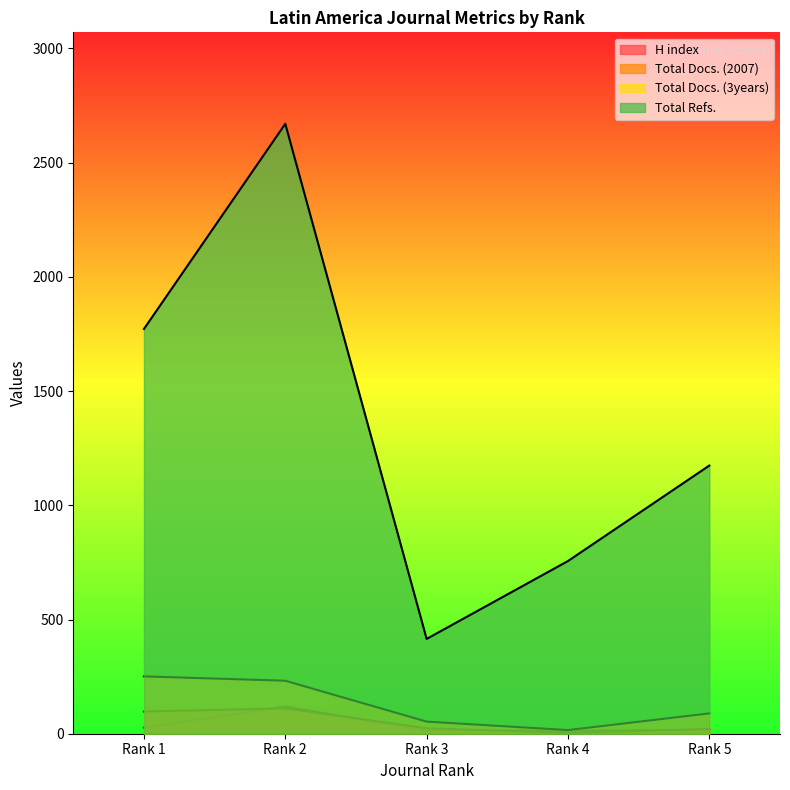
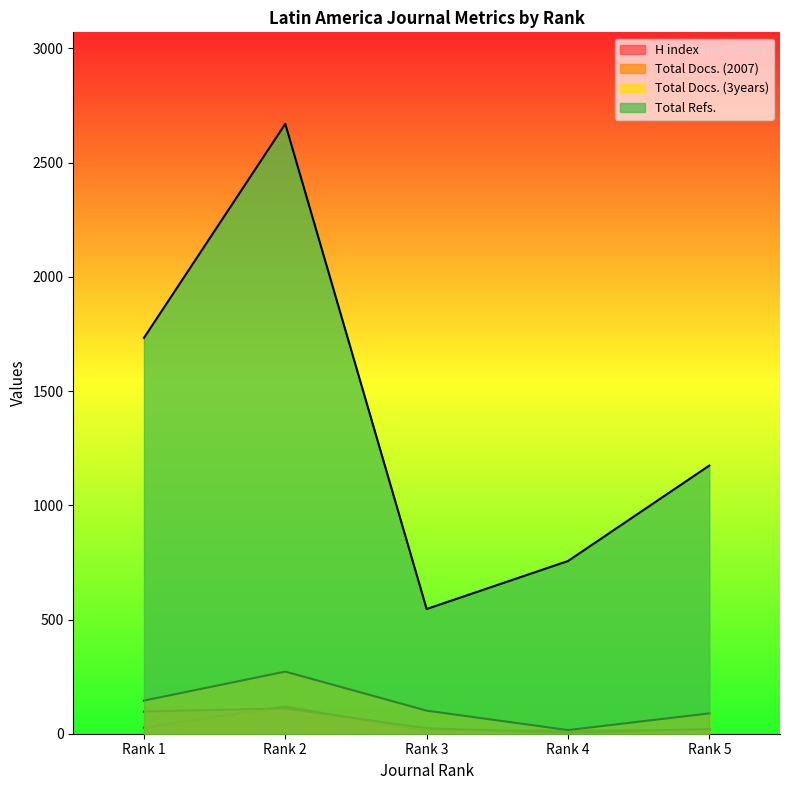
Total Docs. (3years), Rank 1: 250 -> 150
Total Refs., Rank 1: 1770 -> 1730
Total Docs. (3years), Rank 2: 230 -> 270
Total Docs. (3years), Rank 3: 50 -> 100
Total Refs., Rank 3: 420 -> 550
